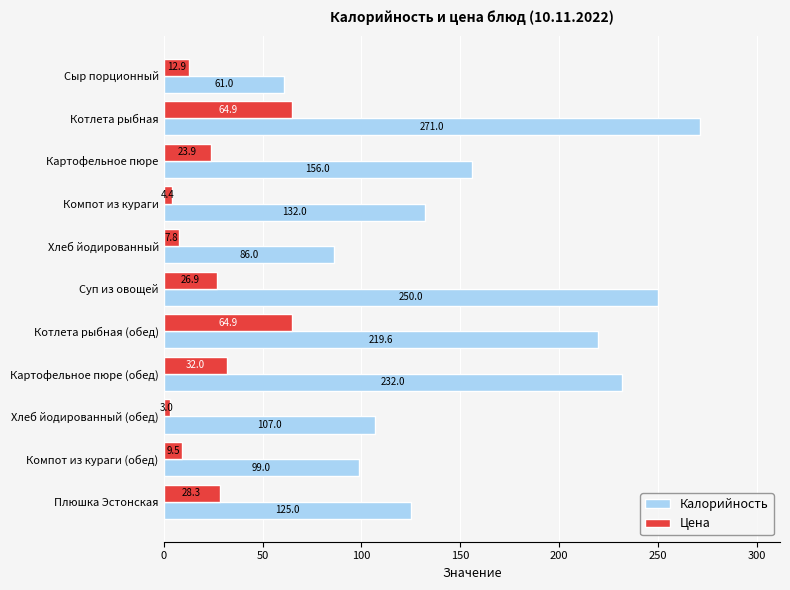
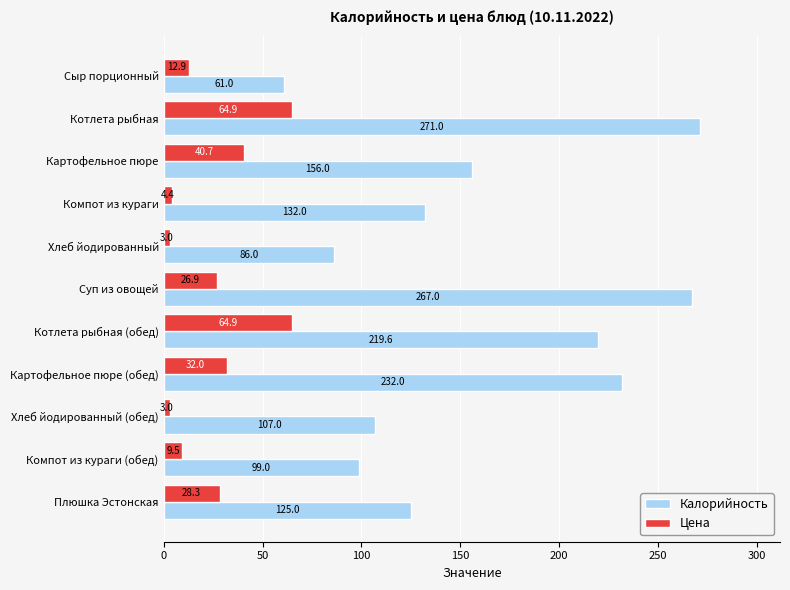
Цена, Картофельное пюре: 23.9 -> 40.7
Цена, Хлеб йодированный: 7.8 -> 3.0
Калорийность, Суп из овощей: 250.0 -> 267.0
